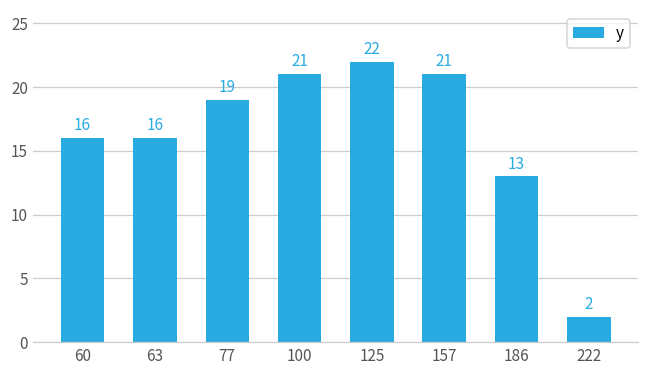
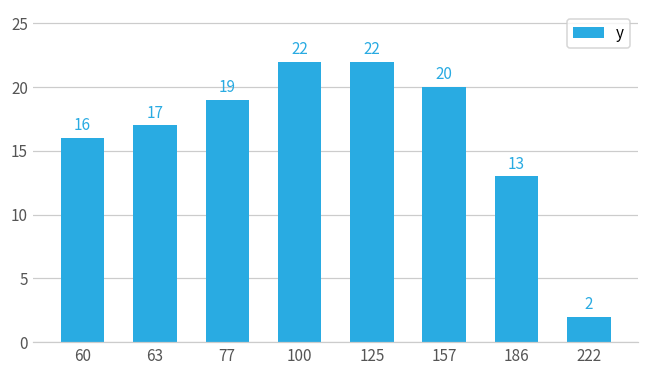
63: 16 -> 17
100: 21 -> 22
157: 21 -> 20
